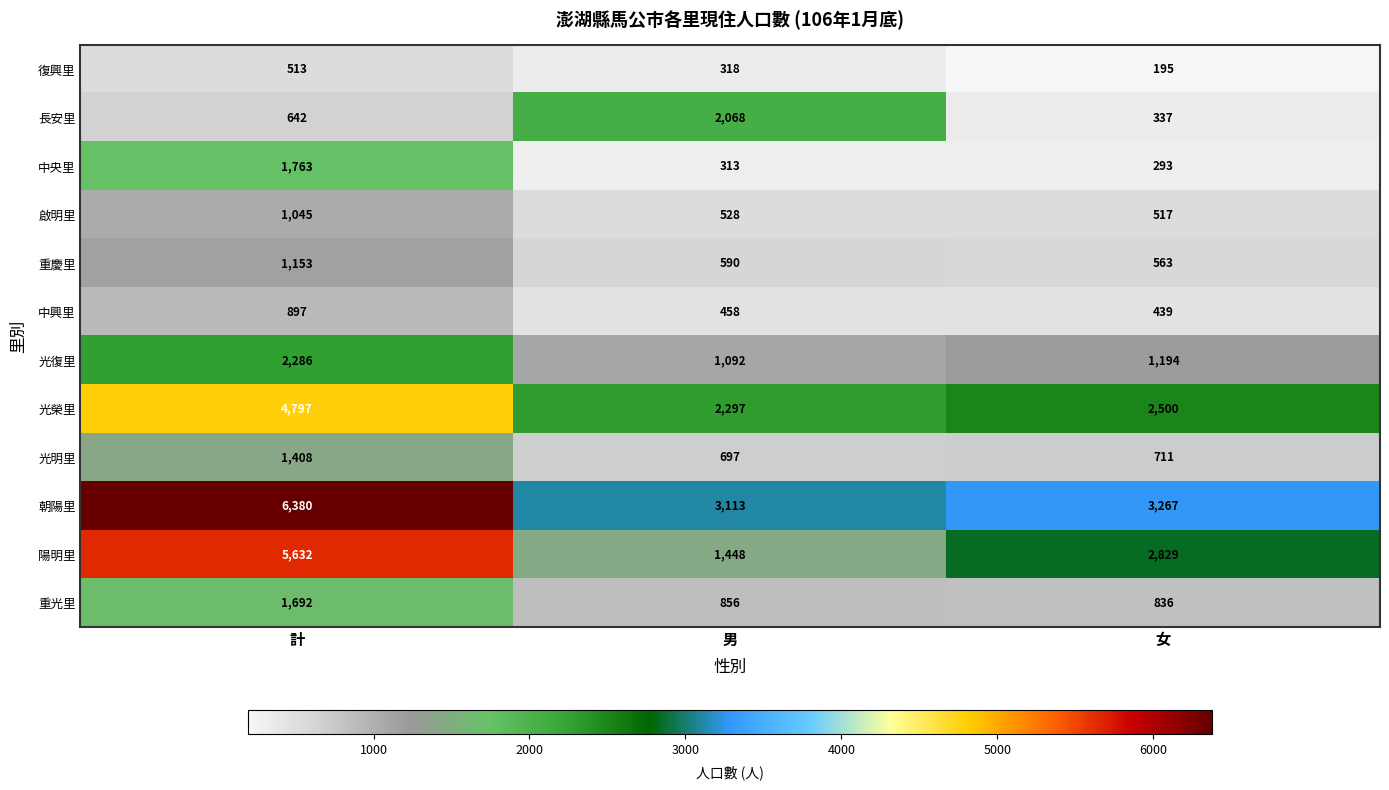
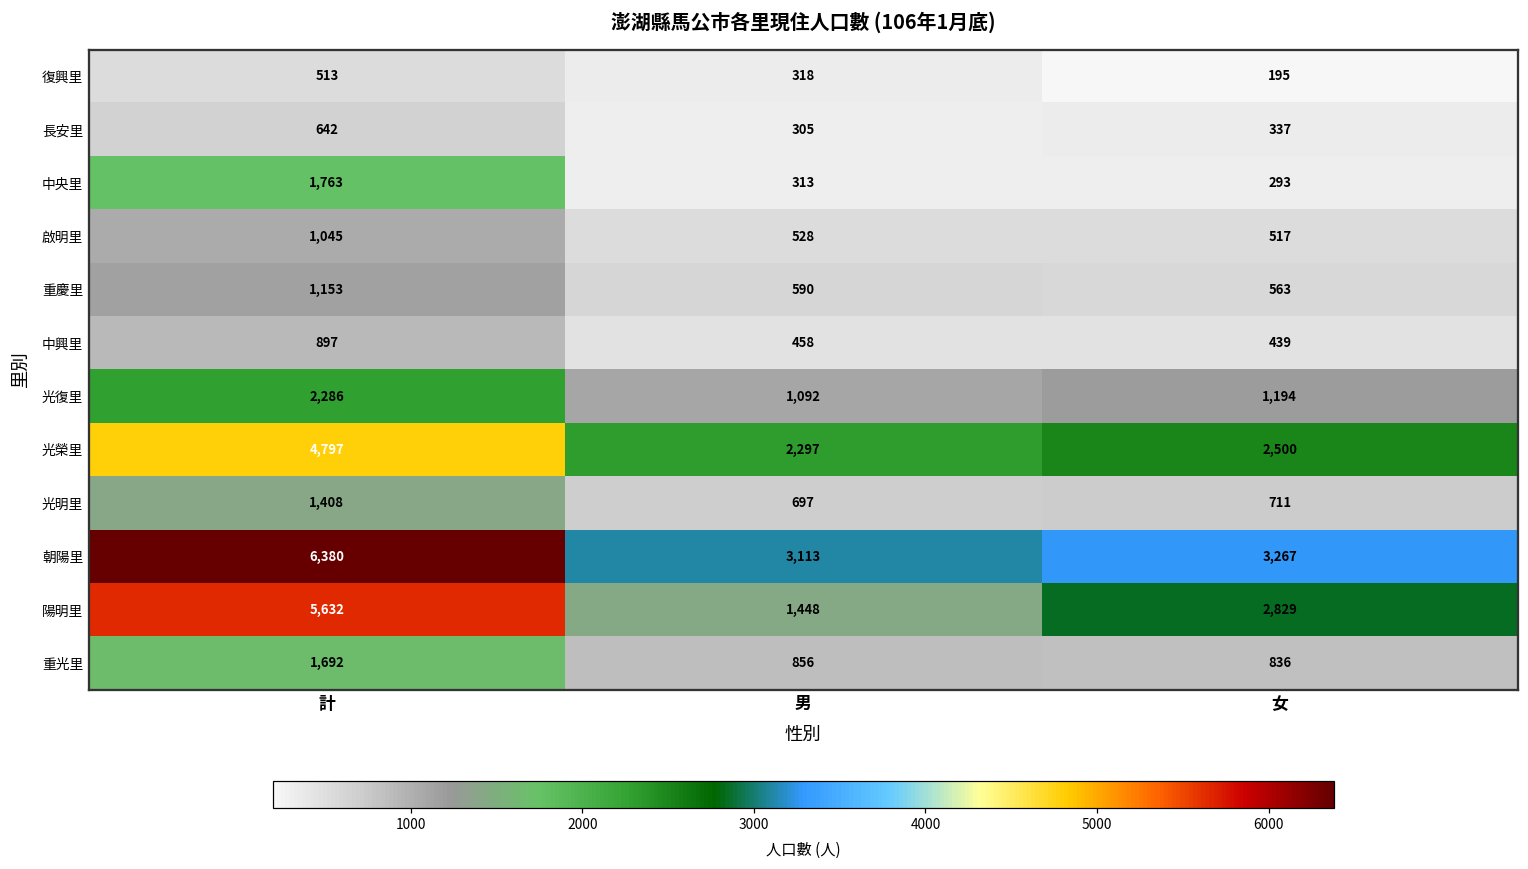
長安里, 男: 2,068 -> 305
